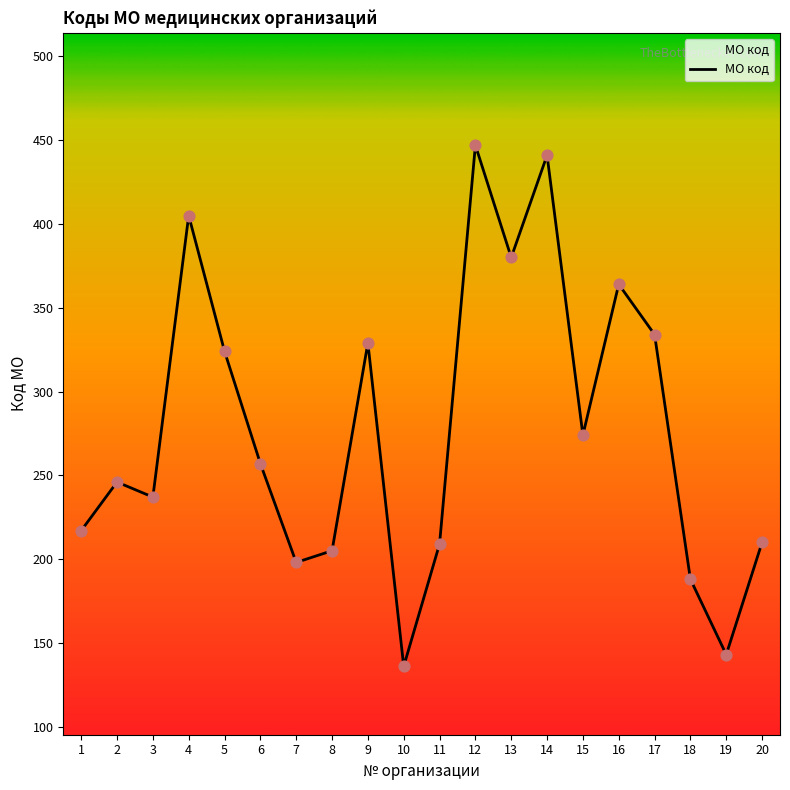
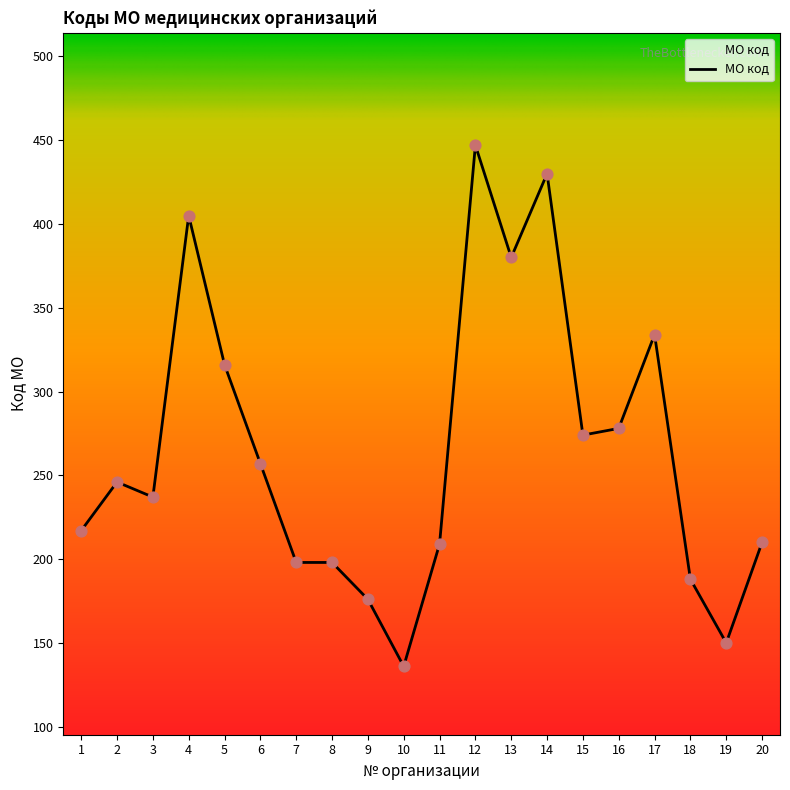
5: 324 -> 316
8: 205 -> 198
9: 329 -> 176
14: 441 -> 430
16: 364 -> 278
19: 143 -> 150
